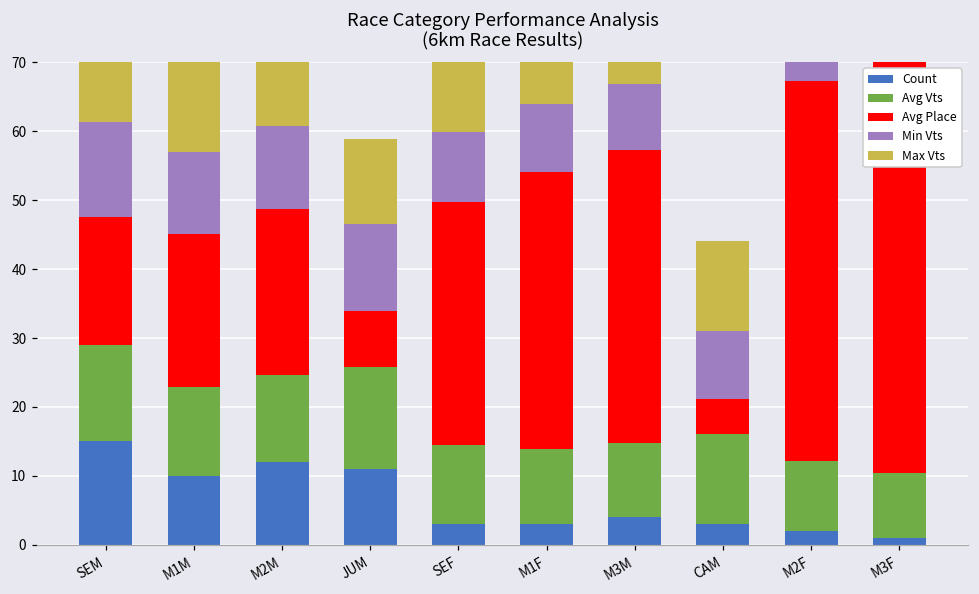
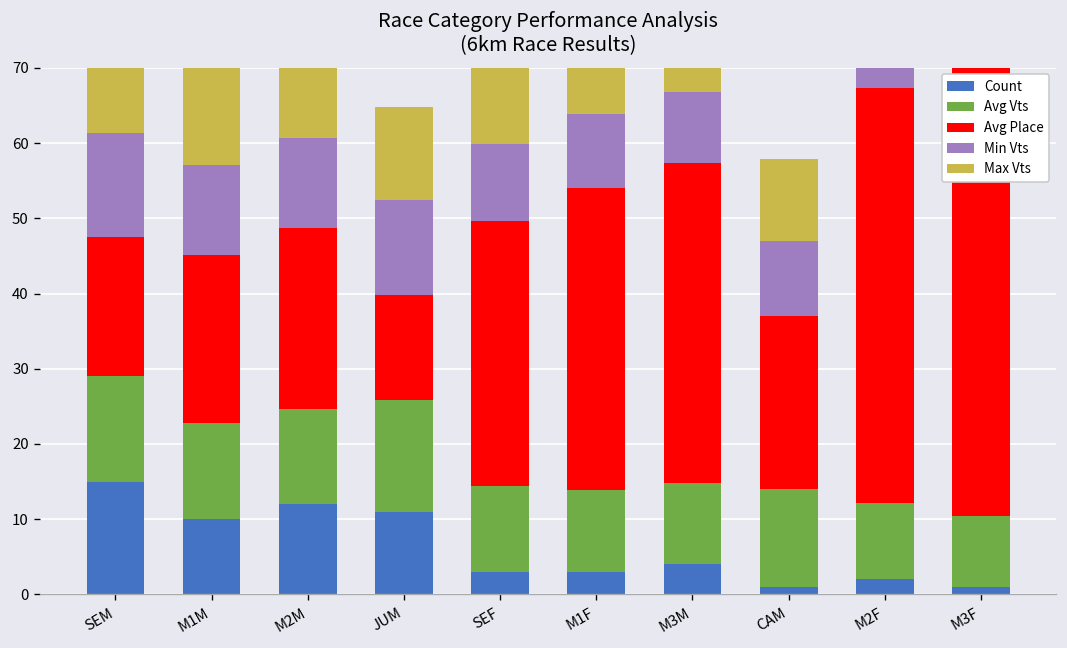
Avg Place, JUM: 8 -> 14
Count, CAM: 3 -> 1
Avg Place, CAM: 5 -> 23
Max Vts, CAM: 13 -> 11
